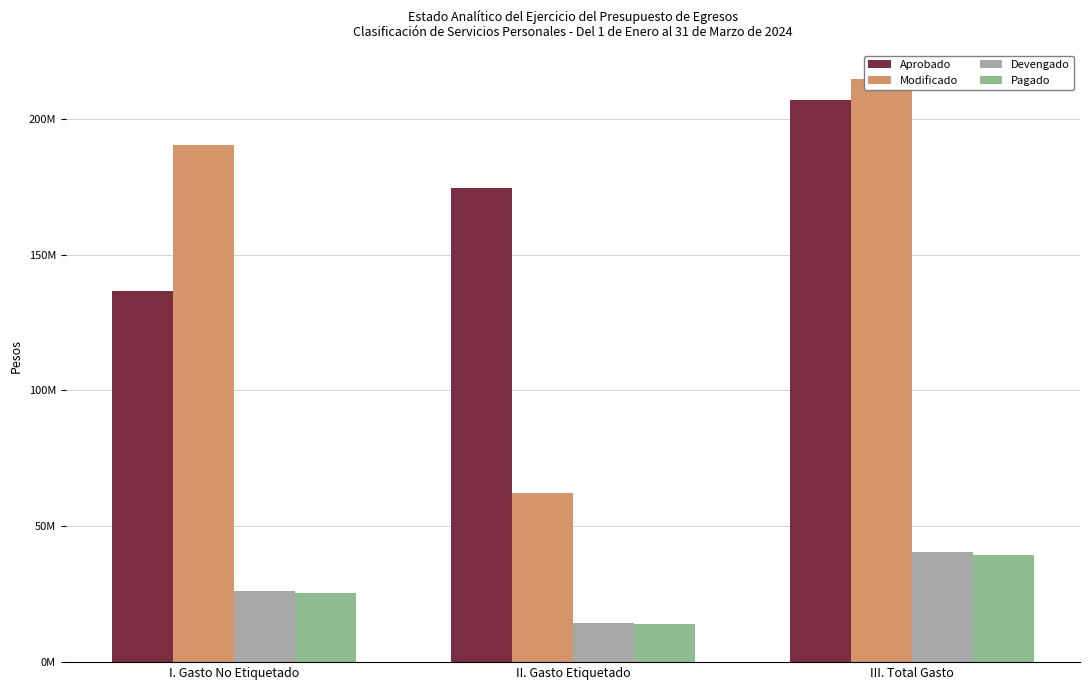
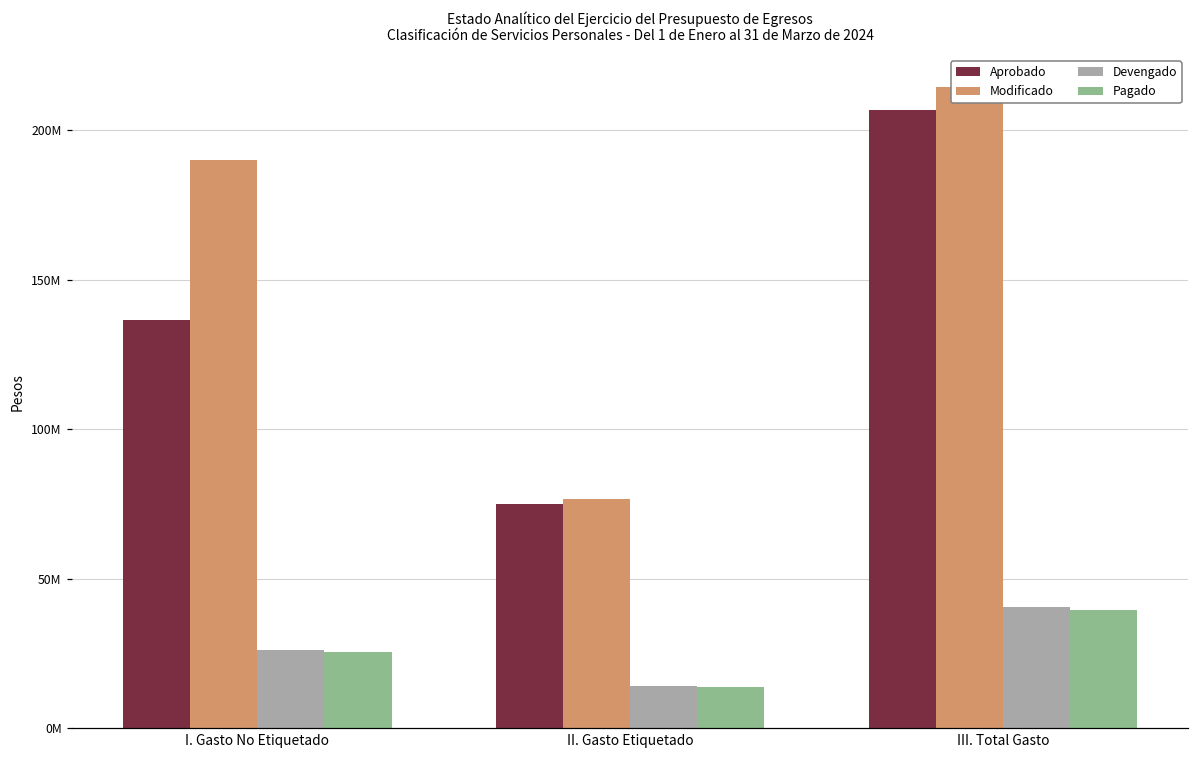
Aprobado, II. Gasto Etiquetado: 174000000 -> 75000000
Modificado, II. Gasto Etiquetado: 62000000 -> 77000000
